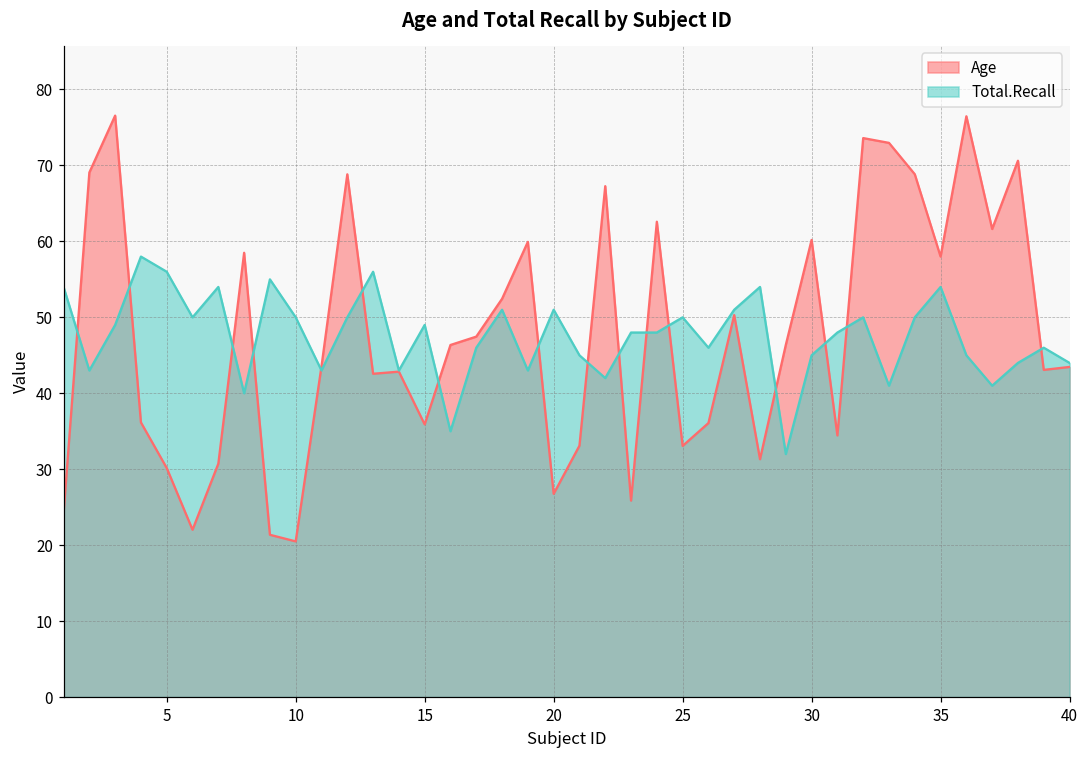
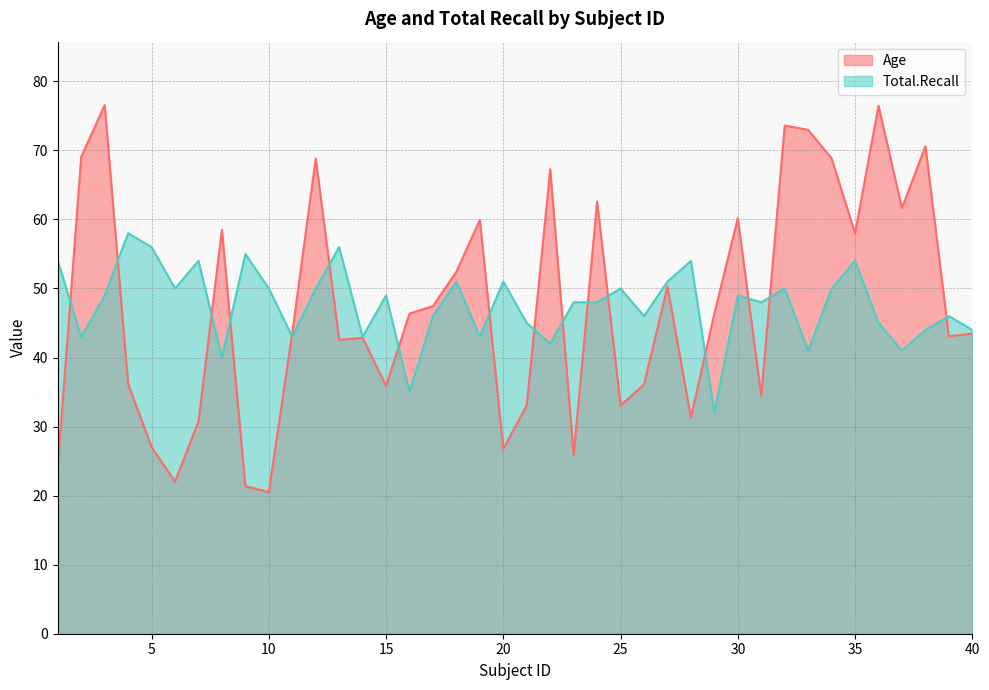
Age, 5: 30 -> 27
Total.Recall, 30: 45 -> 49
